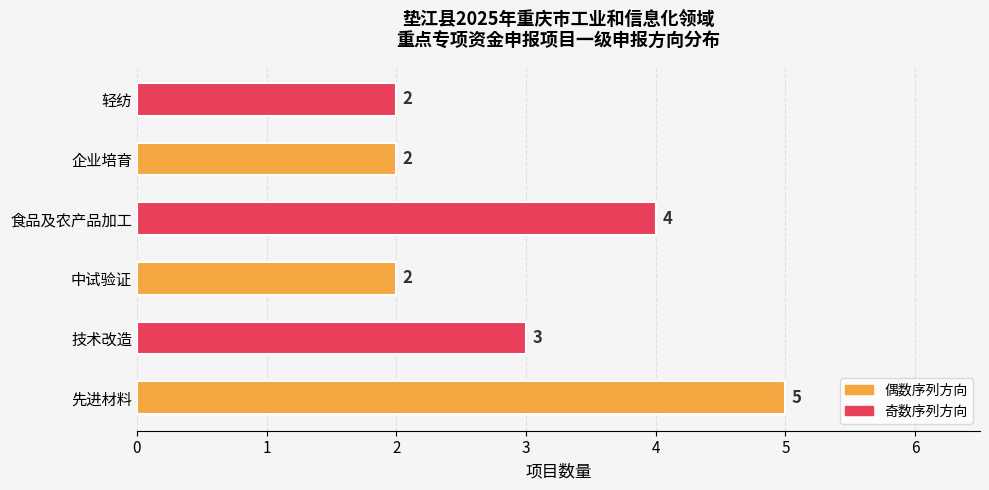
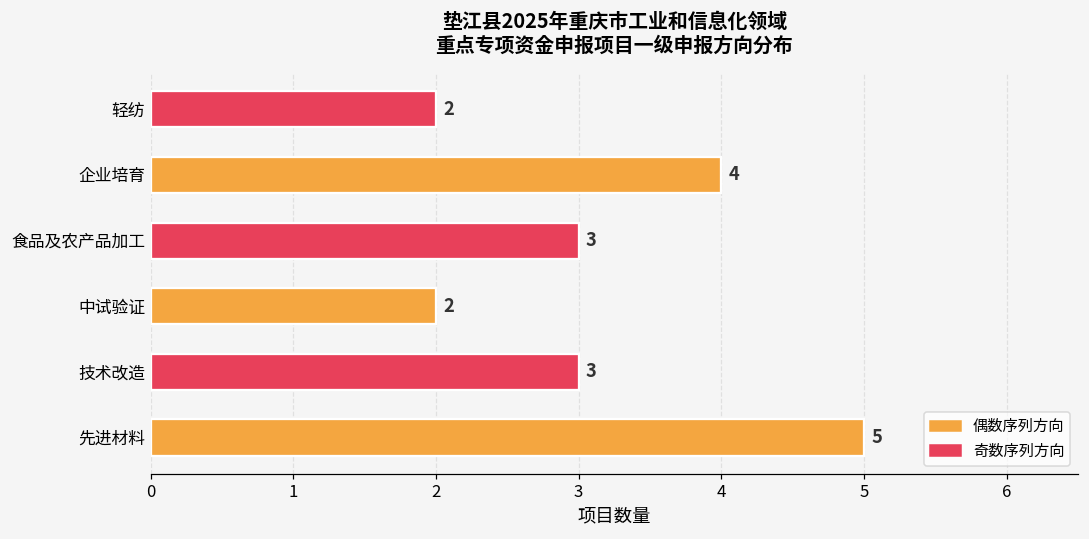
企业培育: 2 -> 4
食品及农产品加工: 4 -> 3
